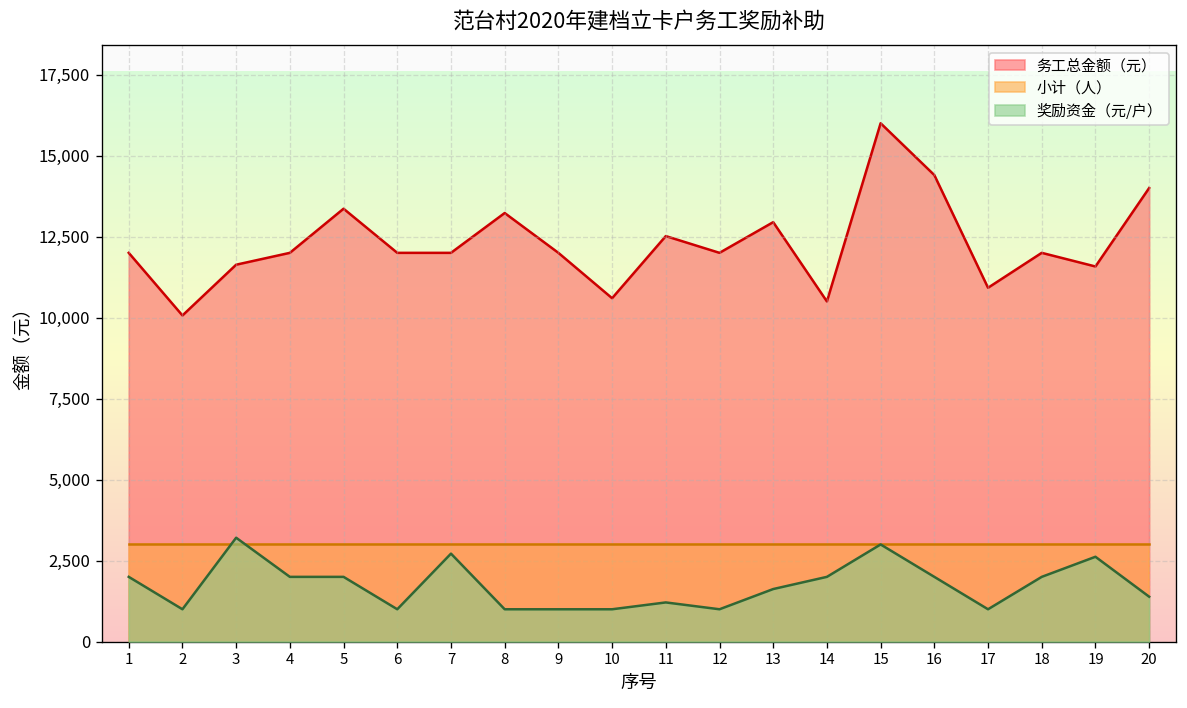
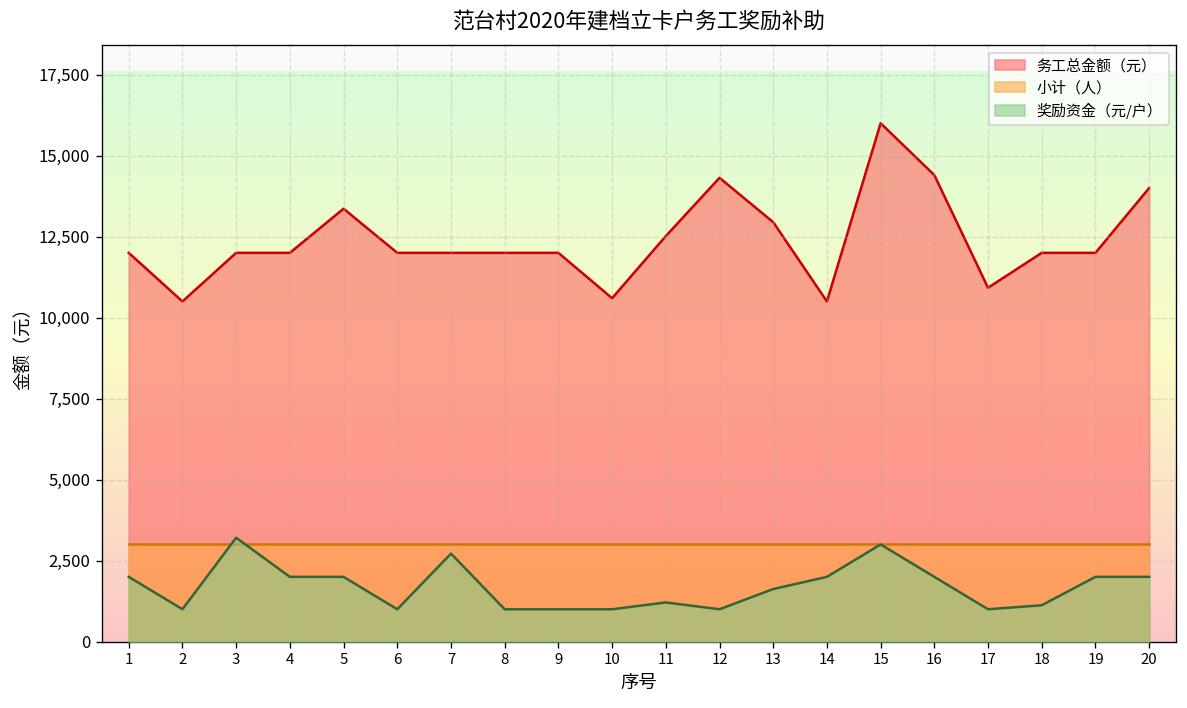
务工总金额（元）, 2: 10,100 -> 10,500
务工总金额（元）, 3: 11,600 -> 12,000
务工总金额（元）, 8: 13,200 -> 12,000
务工总金额（元）, 12: 12,000 -> 14,300
奖励资金（元/户）, 18: 2,000 -> 1,100
务工总金额（元）, 19: 11,600 -> 12,000
奖励资金（元/户）, 19: 2,600 -> 2,000
奖励资金（元/户）, 20: 1,400 -> 2,000
